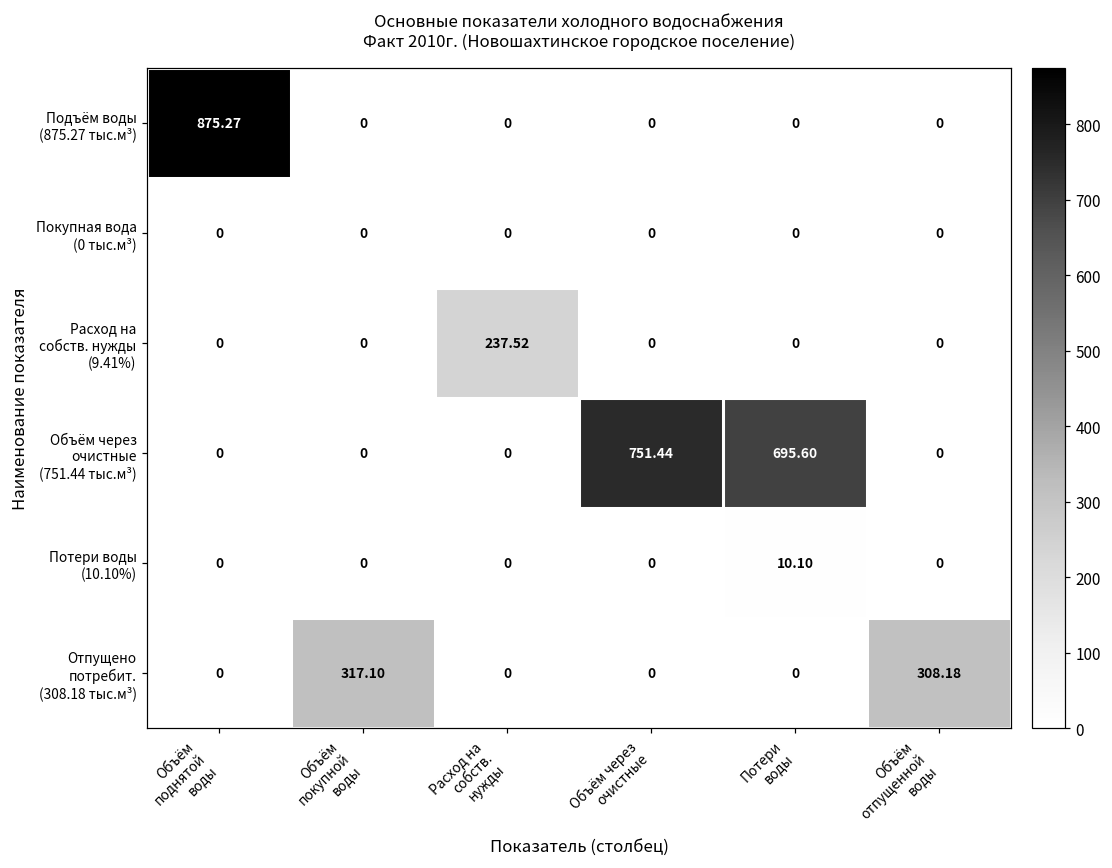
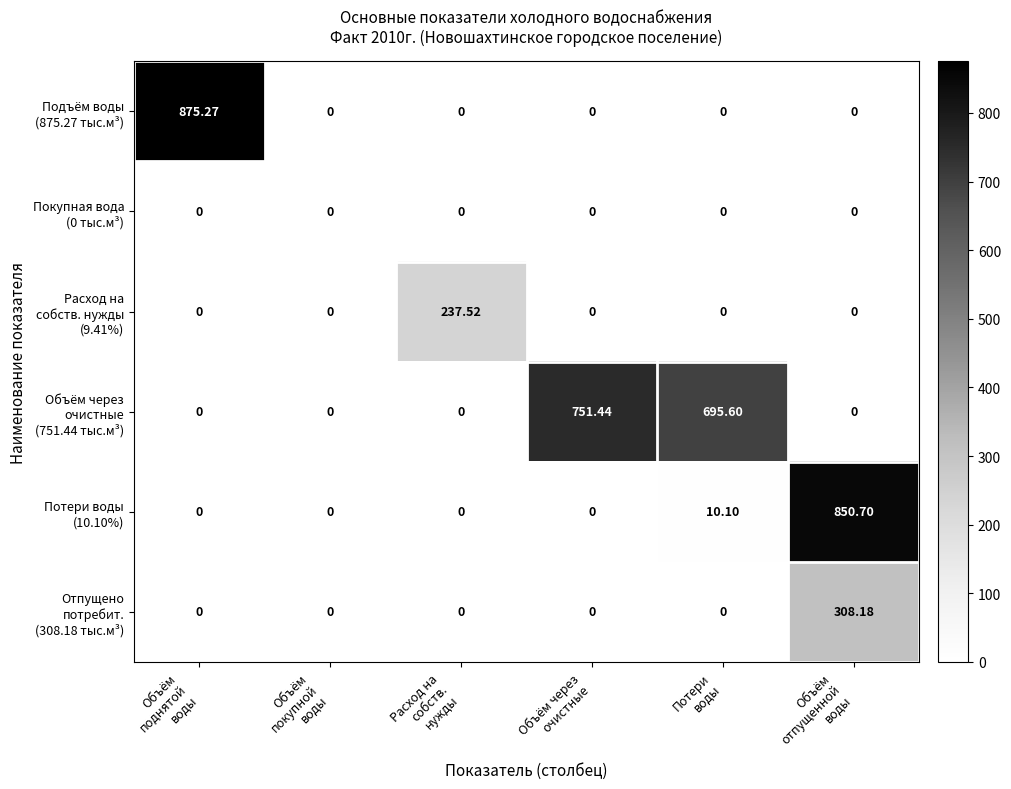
Потери воды (10.10%), Объём отпущенной воды: 0 -> 850.70
Отпущено потребит. (308.18 тыс.м³), Объём покупной воды: 317.10 -> 0
